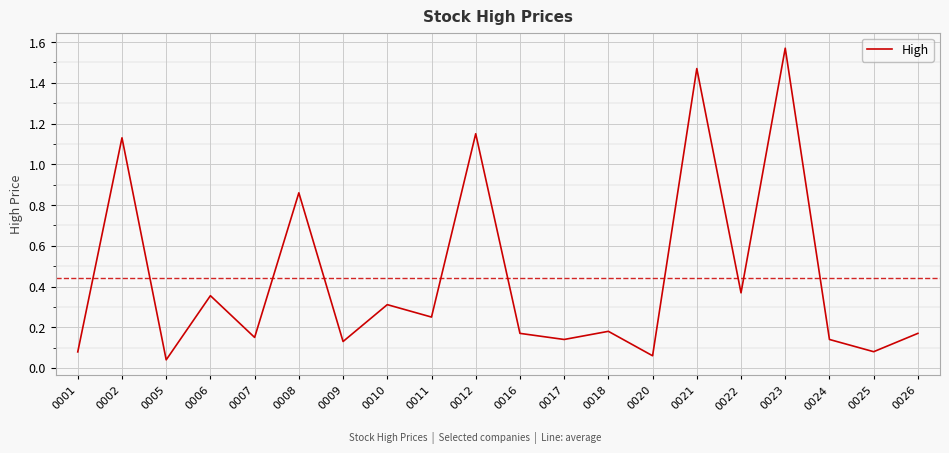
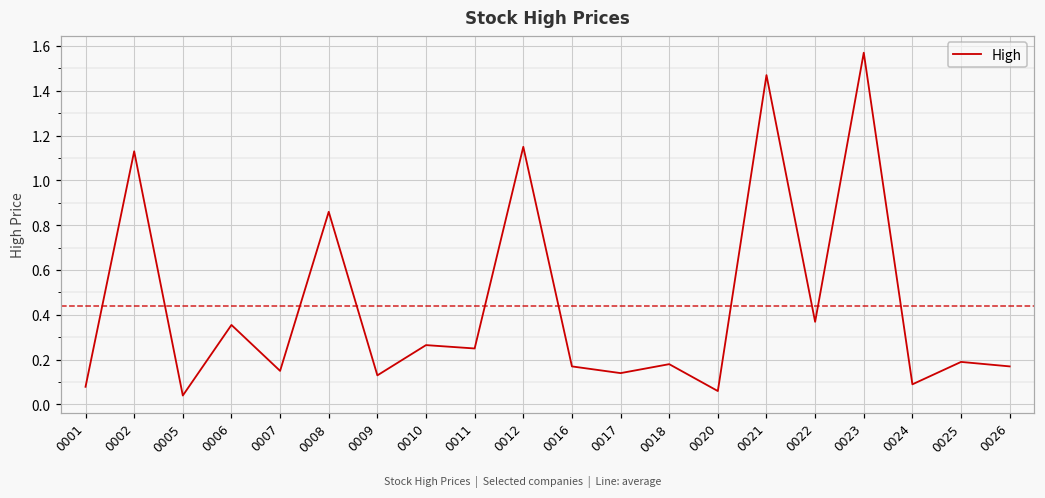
0010: 0.31 -> 0.27
0024: 0.14 -> 0.09
0025: 0.08 -> 0.19
